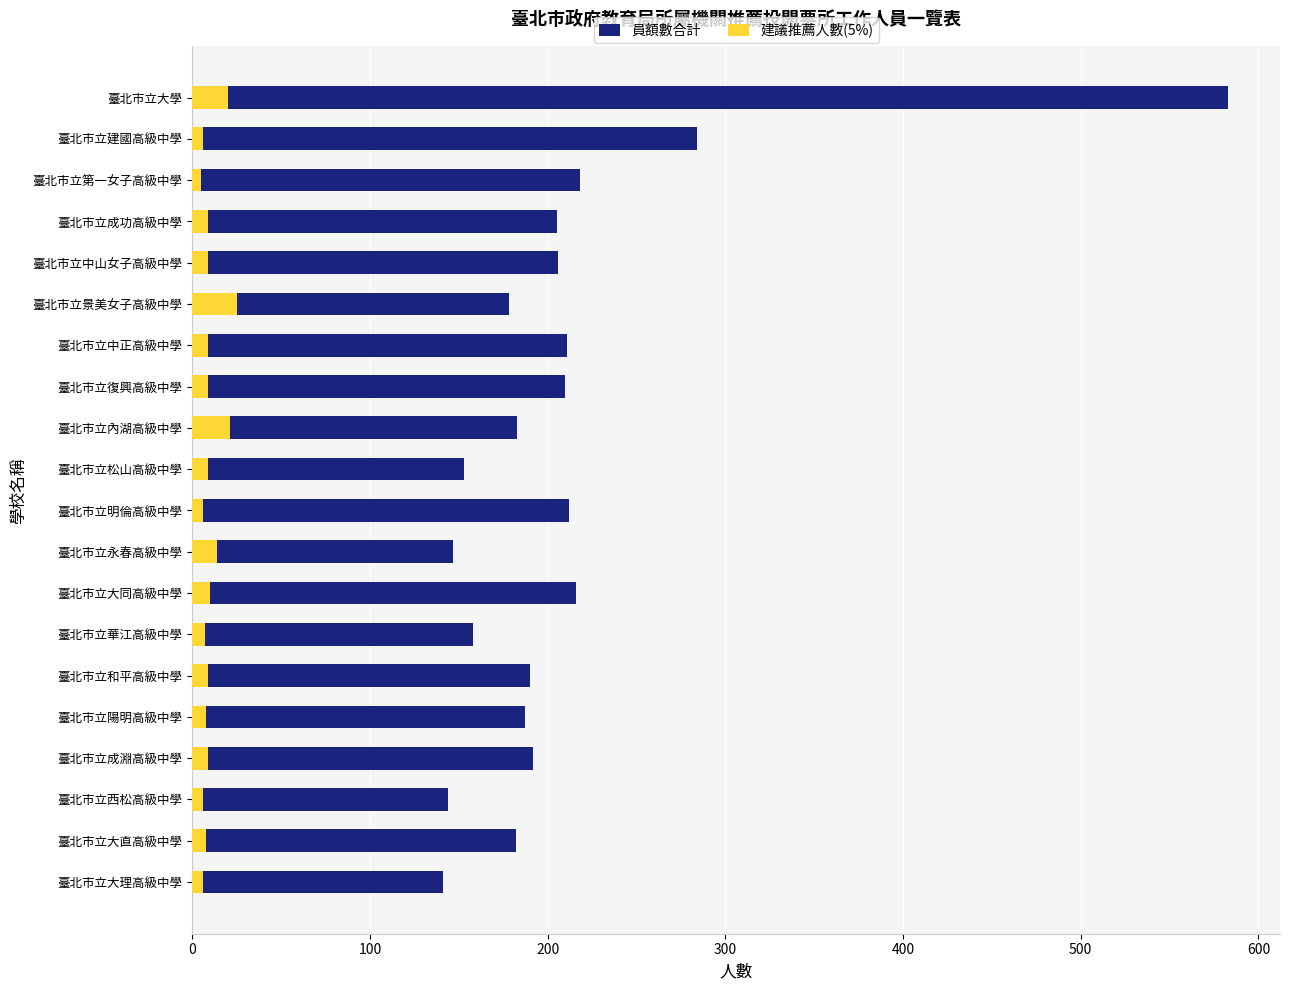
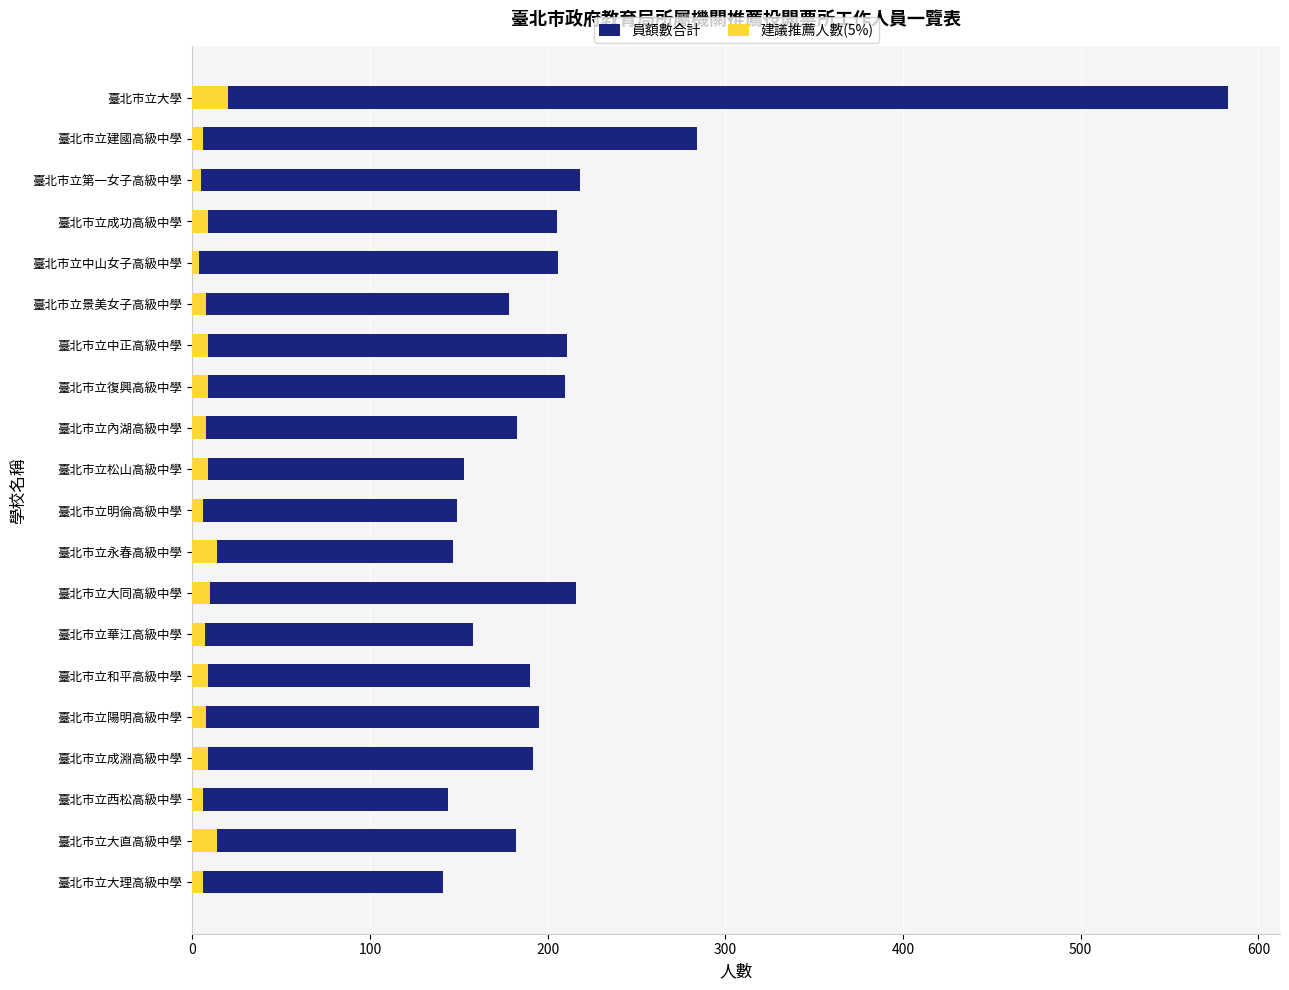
建議推薦人數(5%), 臺北市立中山女子高級中學: 9 -> 4
建議推薦人數(5%), 臺北市立景美女子高級中學: 25 -> 8
建議推薦人數(5%), 臺北市立內湖高級中學: 21 -> 8
員額數合計, 臺北市立明倫高級中學: 212 -> 149
員額數合計, 臺北市立陽明高級中學: 187 -> 195
建議推薦人數(5%), 臺北市立大直高級中學: 8 -> 14
